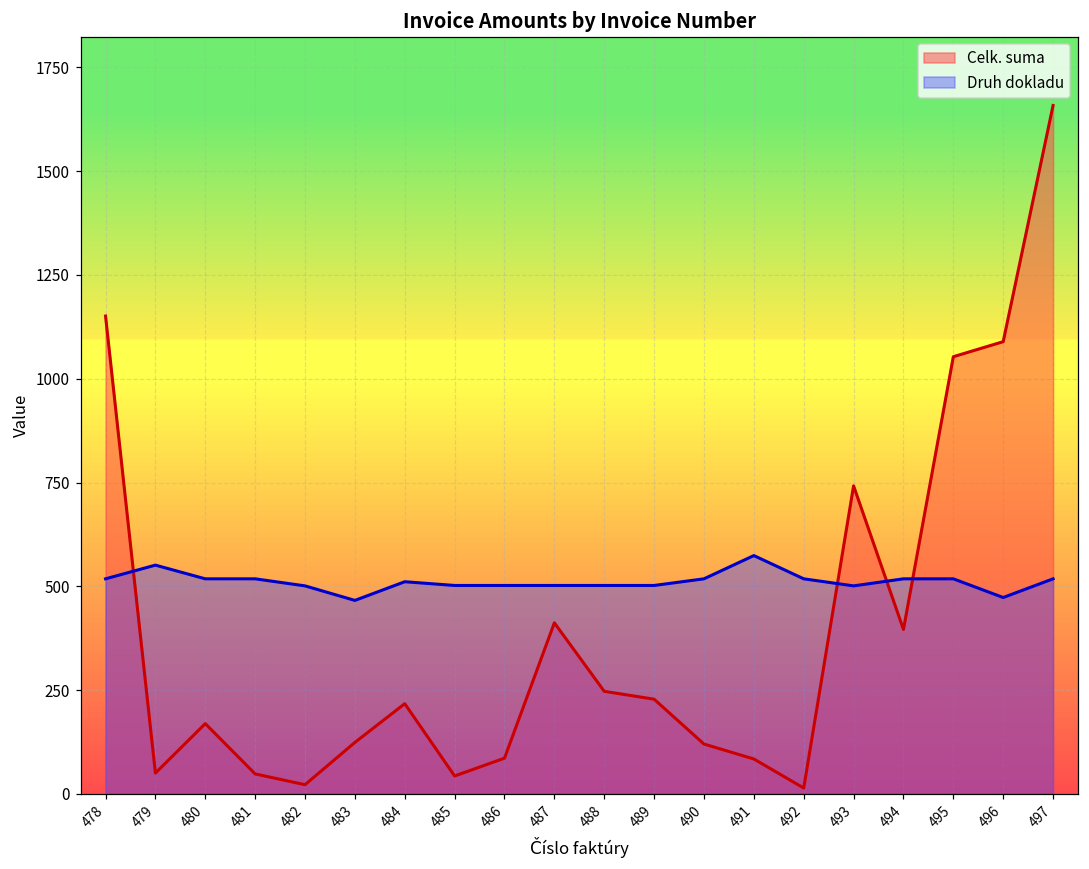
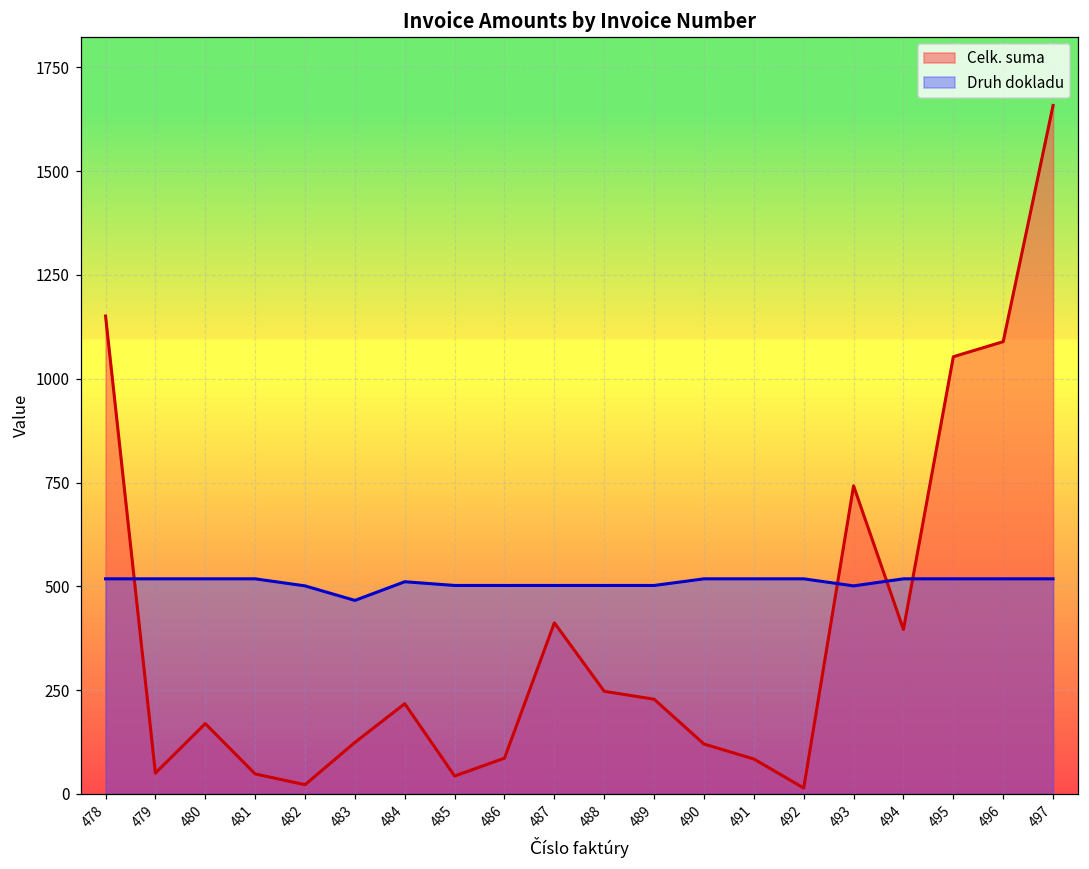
Druh dokladu, 479: 550 -> 520
Druh dokladu, 491: 570 -> 520
Druh dokladu, 496: 470 -> 520
